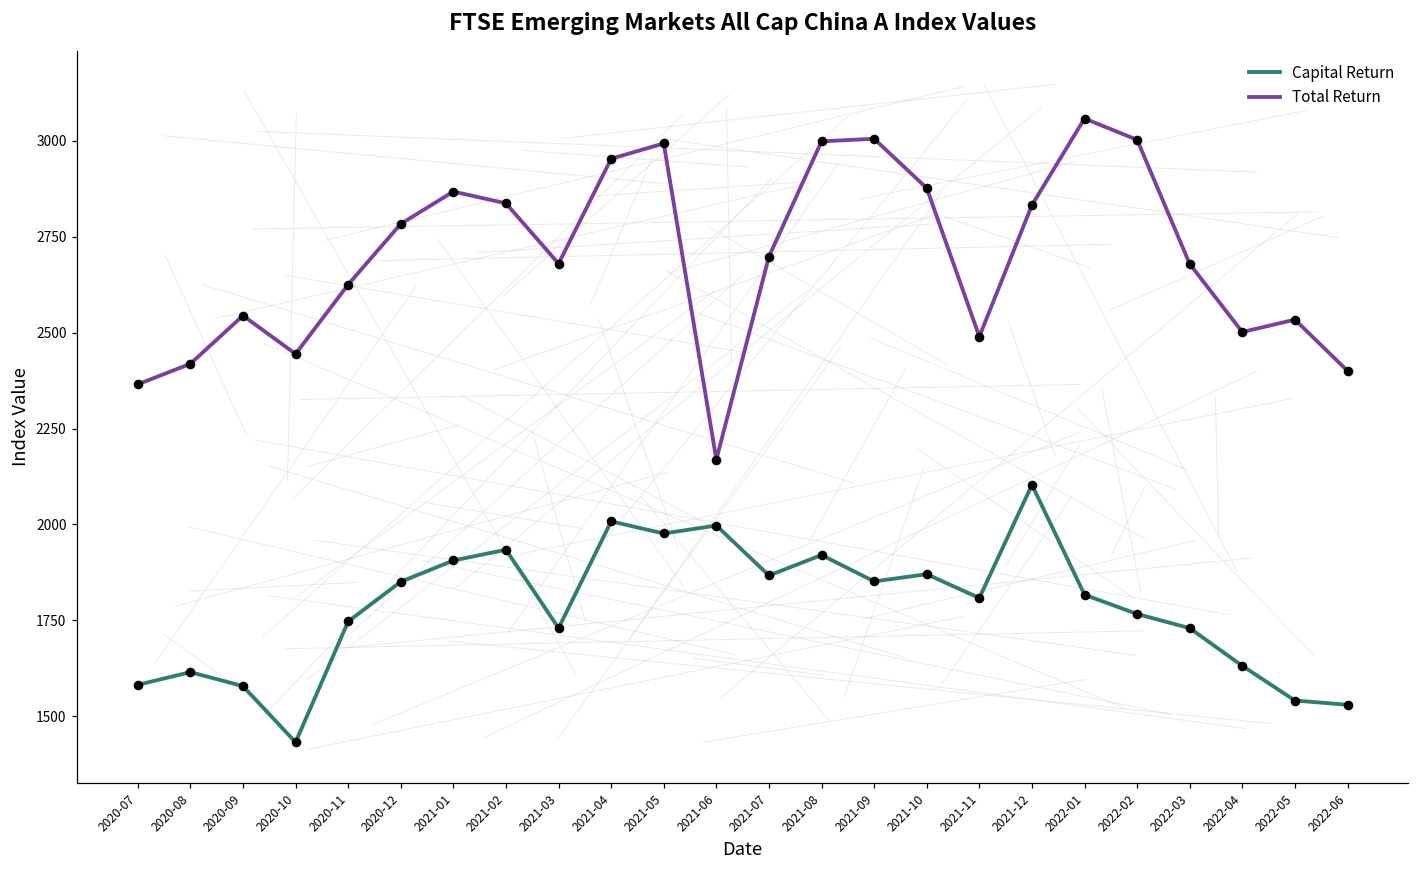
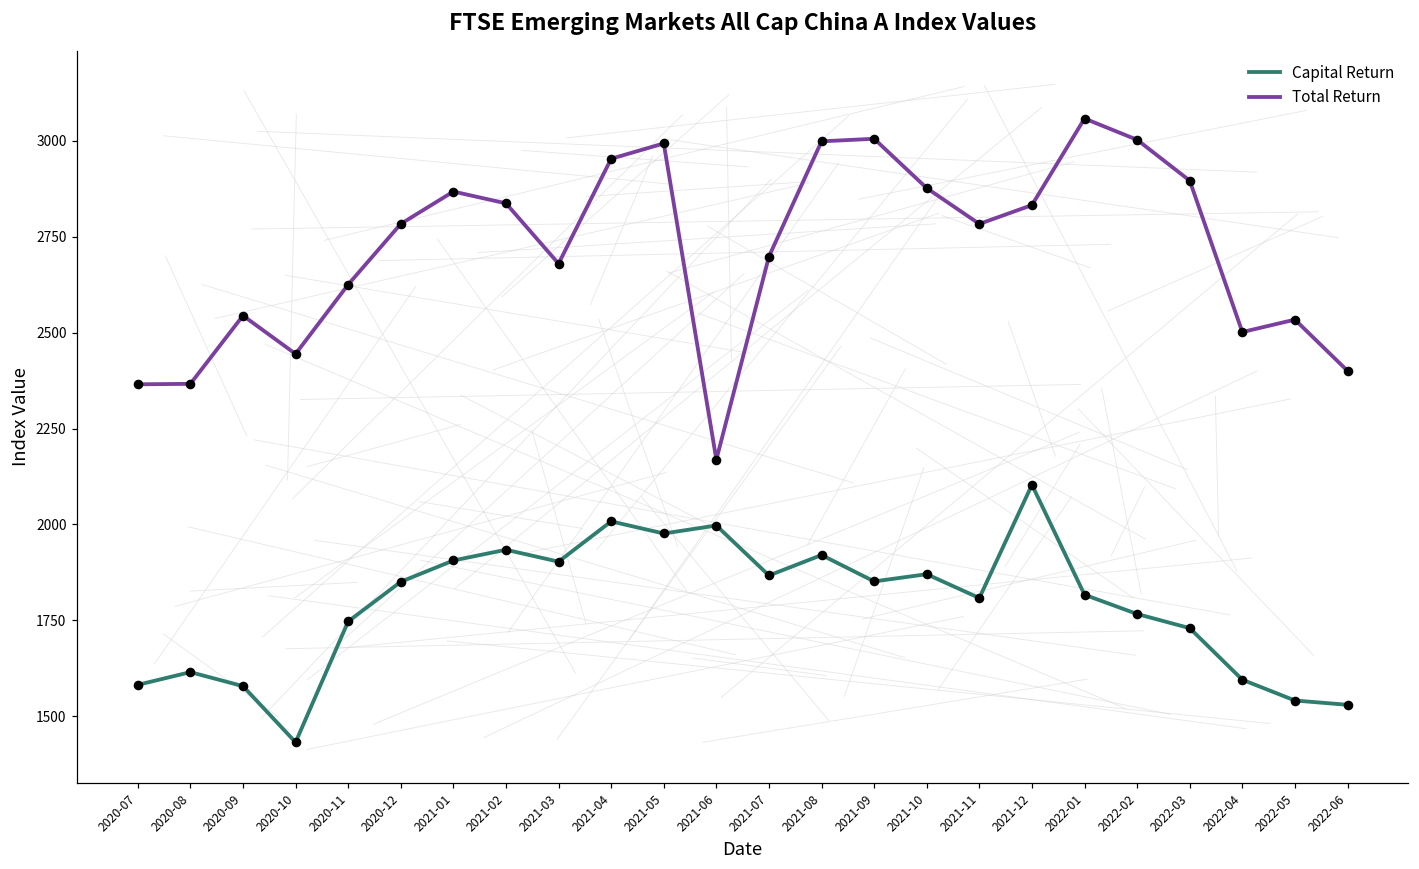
Total Return, 2020-08: 2420 -> 2370
Capital Return, 2021-03: 1730 -> 1900
Total Return, 2021-11: 2490 -> 2780
Total Return, 2022-03: 2680 -> 2900
Capital Return, 2022-04: 1630 -> 1600
